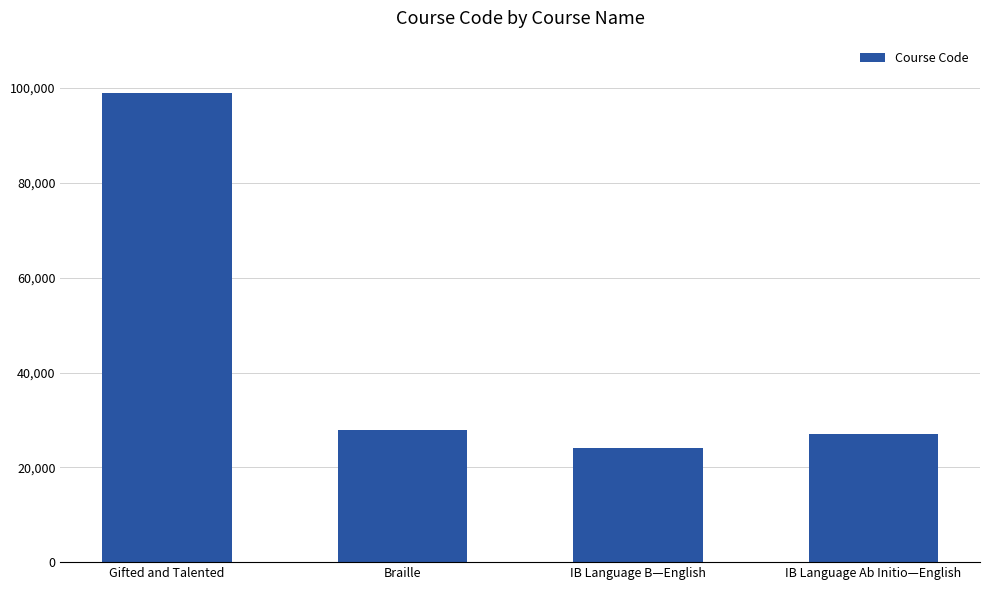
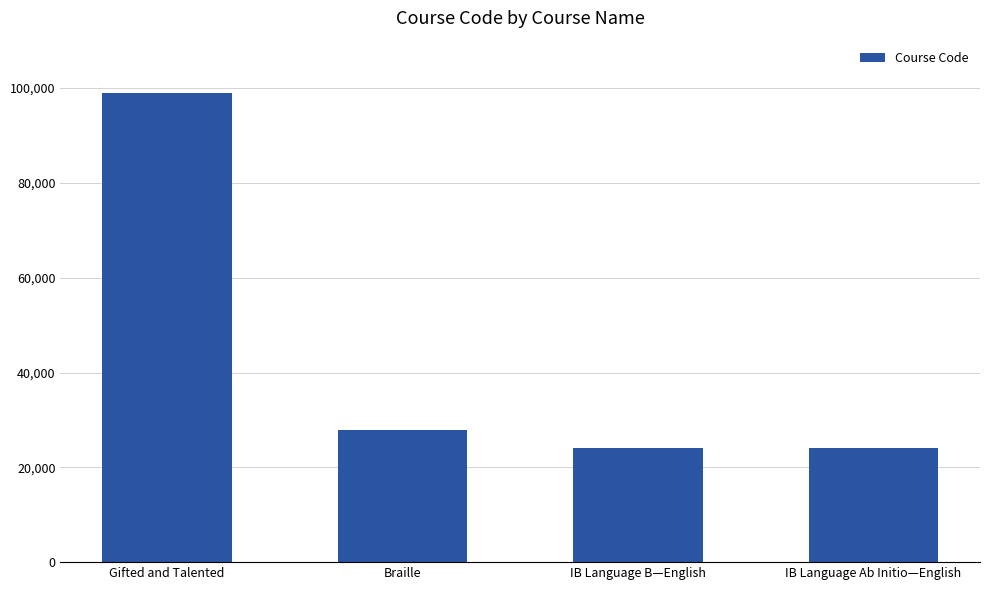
IB Language Ab Initio—English: 27,000 -> 24,000
